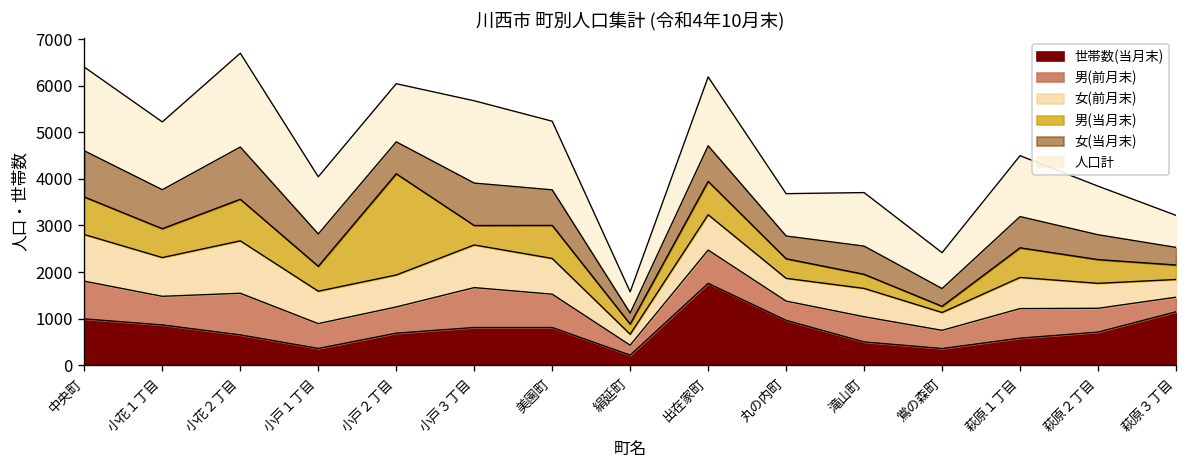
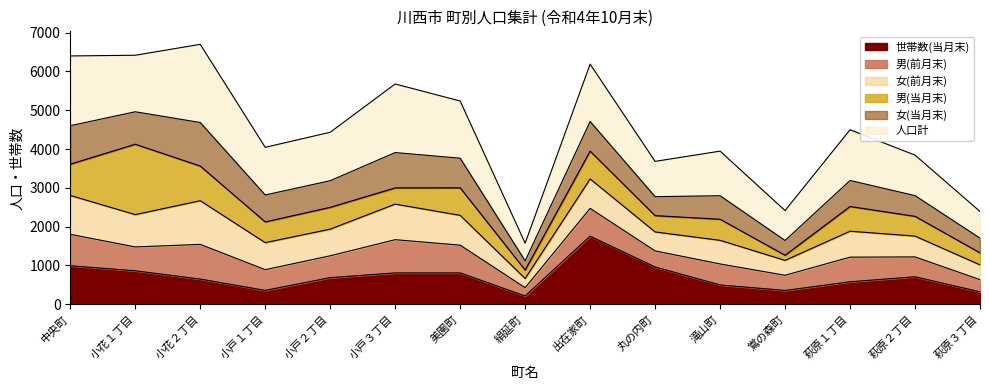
男(当月末), 小花１丁目: 600 -> 1800
男(当月末), 小戸２丁目: 2200 -> 600
男(当月末), 滝山町: 300 -> 500
世帯数(当月末), 萩原３丁目: 1100 -> 300
